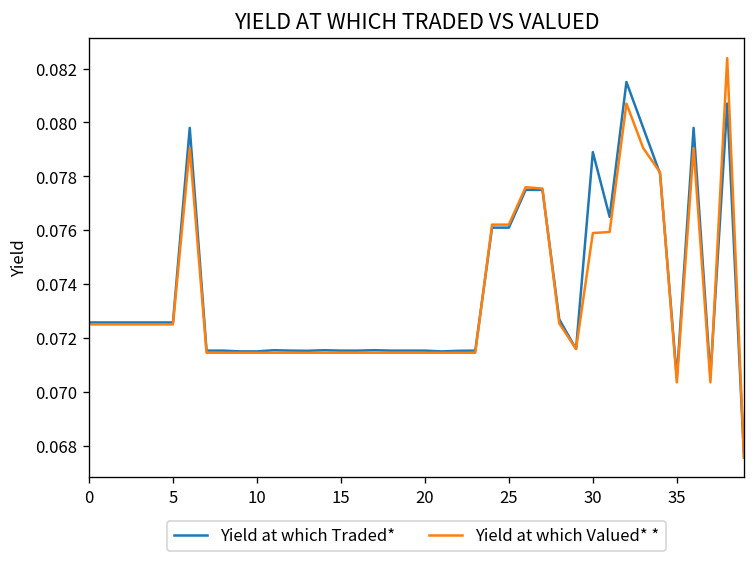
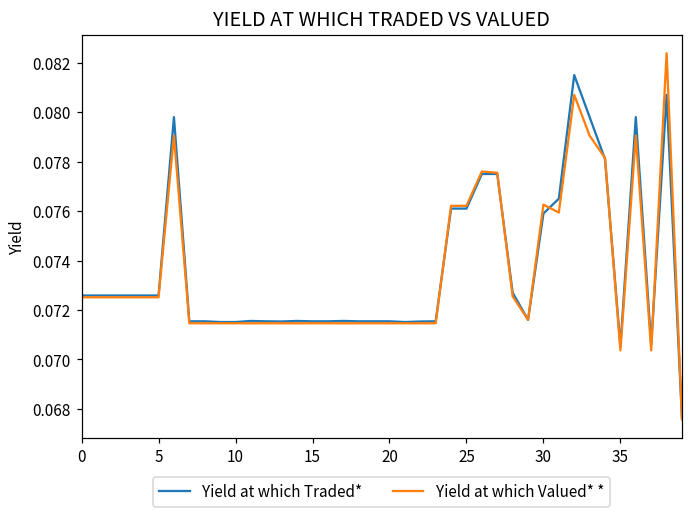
Yield at which Traded*, 30: 0.0789 -> 0.0759
Yield at which Valued* *, 30: 0.0759 -> 0.0763
